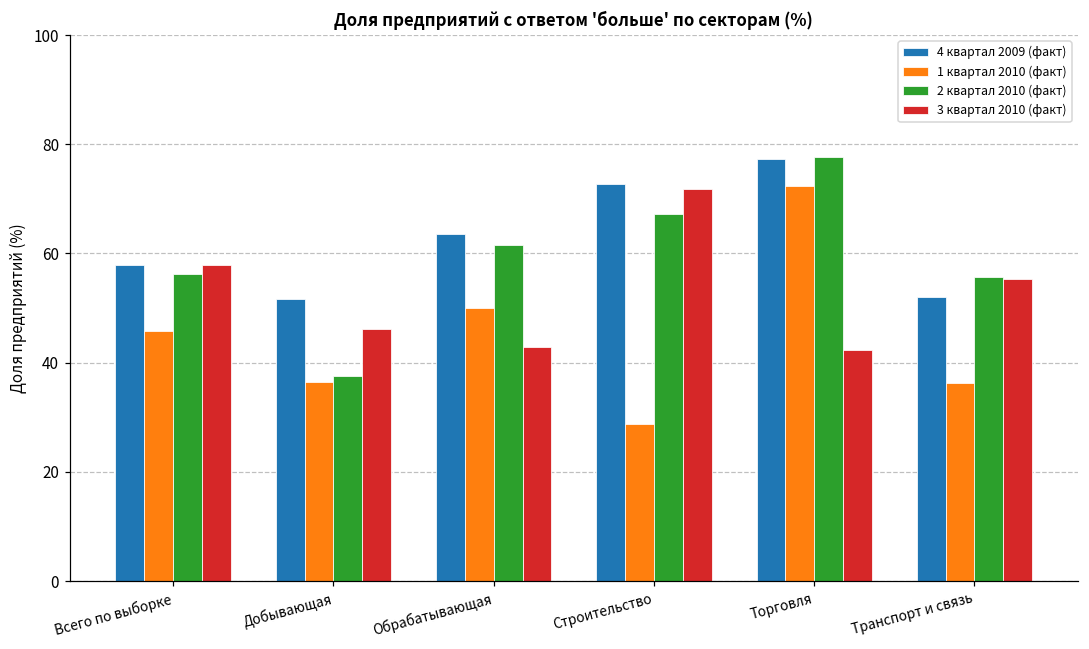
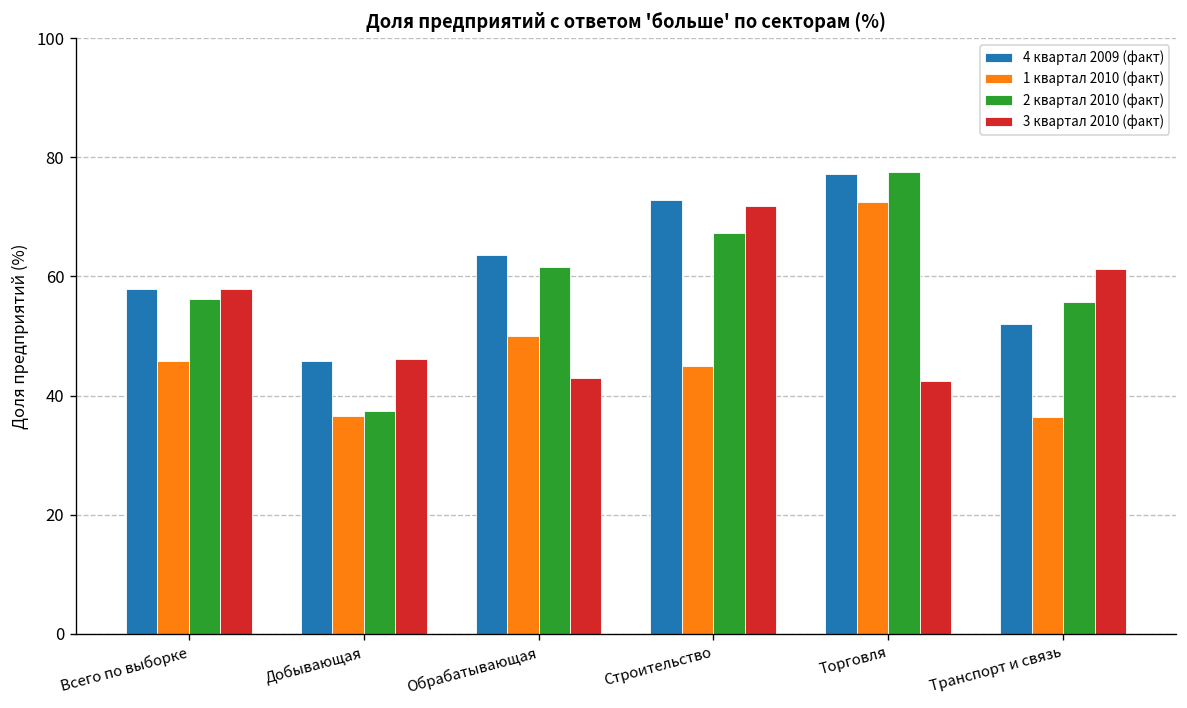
4 квартал 2009 (факт), Добывающая: 52 -> 46
1 квартал 2010 (факт), Строительство: 29 -> 45
3 квартал 2010 (факт), Транспорт и связь: 55 -> 61
